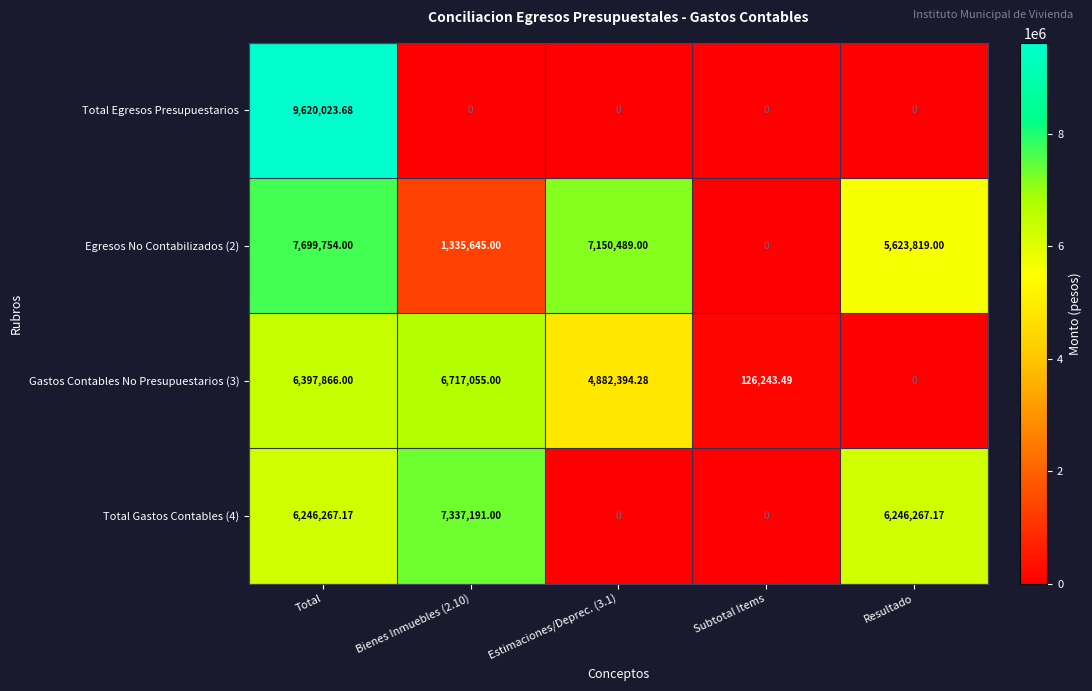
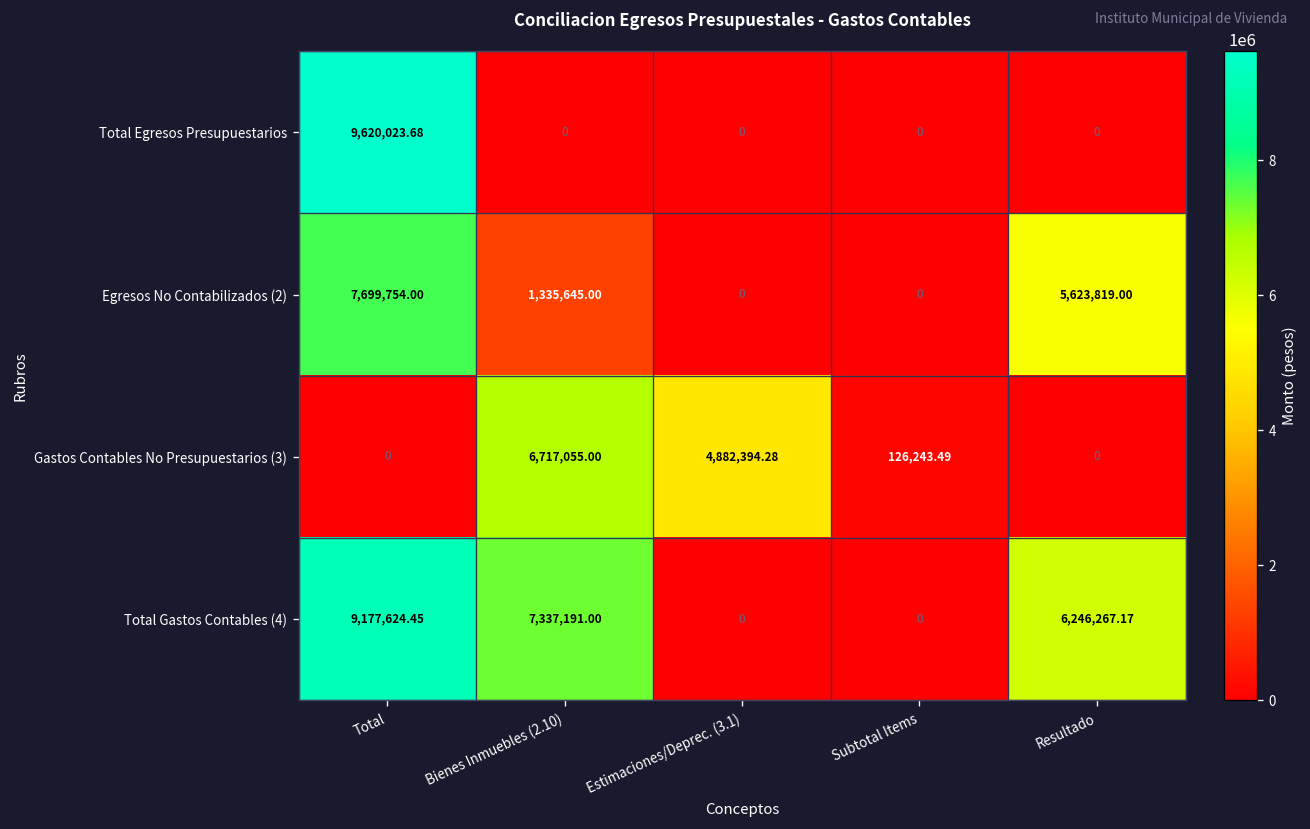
Egresos No Contabilizados (2), Estimaciones/Deprec. (3.1): 7,150,489.00 -> 0
Gastos Contables No Presupuestarios (3), Total: 6,397,866.00 -> 0
Total Gastos Contables (4), Total: 6,246,267.17 -> 9,177,624.45
